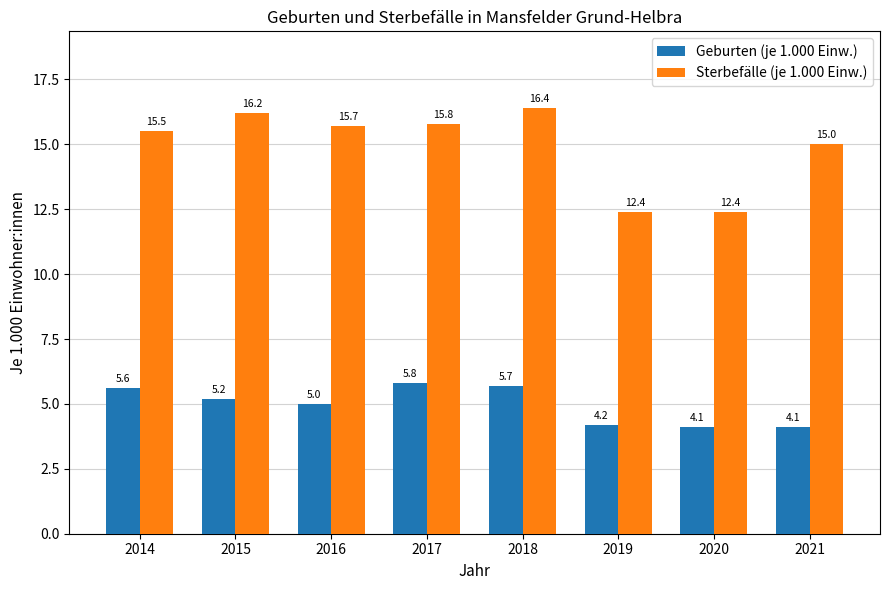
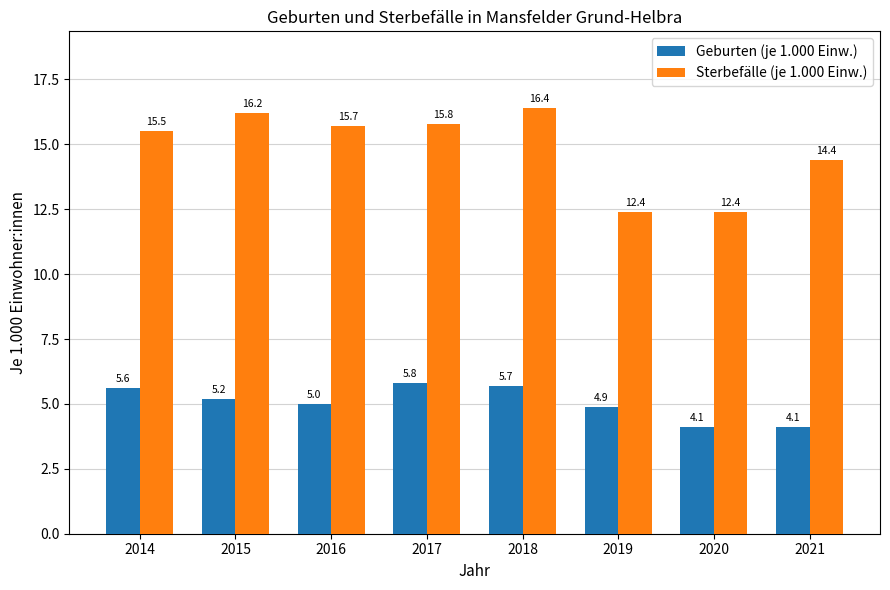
Geburten (je 1.000 Einw.), 2019: 4.2 -> 4.9
Sterbefälle (je 1.000 Einw.), 2021: 15.0 -> 14.4
